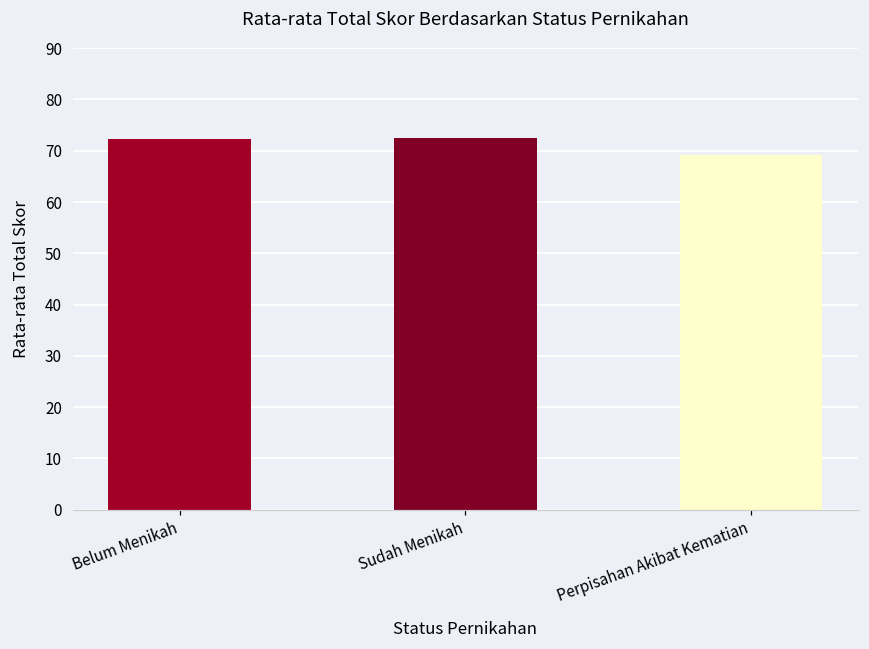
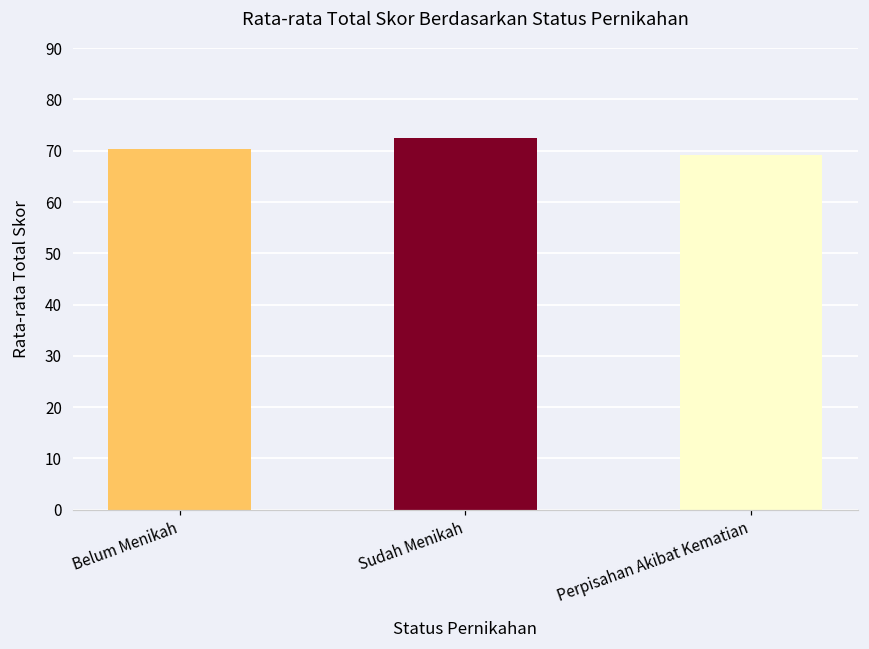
Belum Menikah: 72 -> 70
